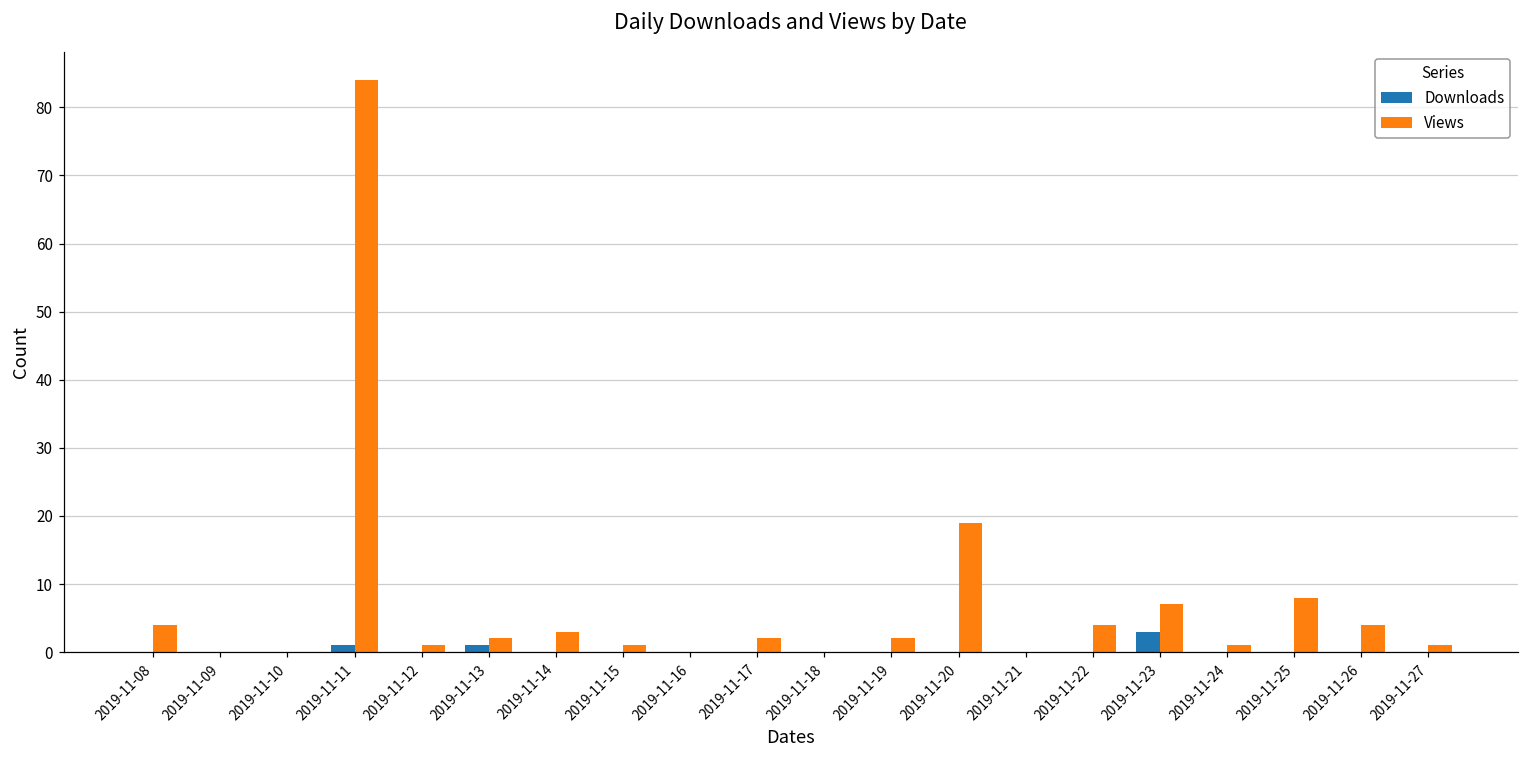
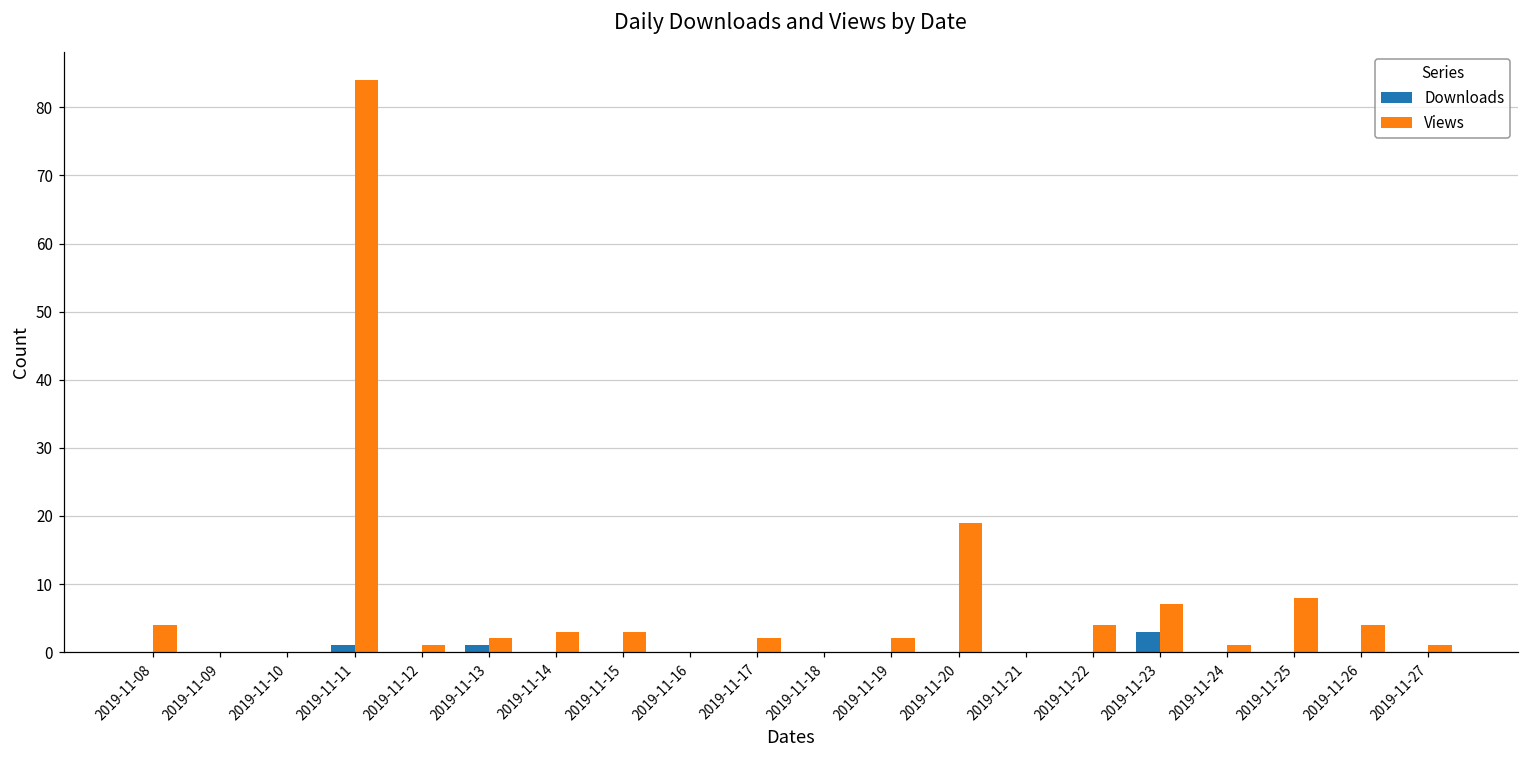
Views, 2019-11-15: 1 -> 3
